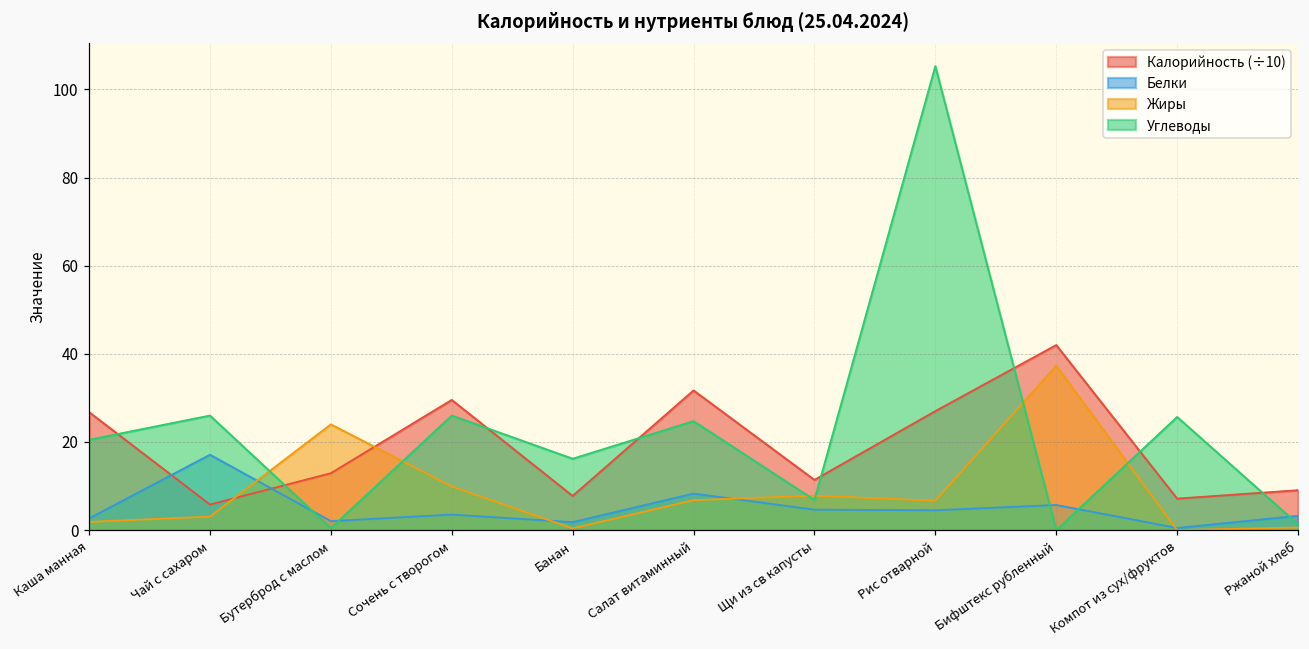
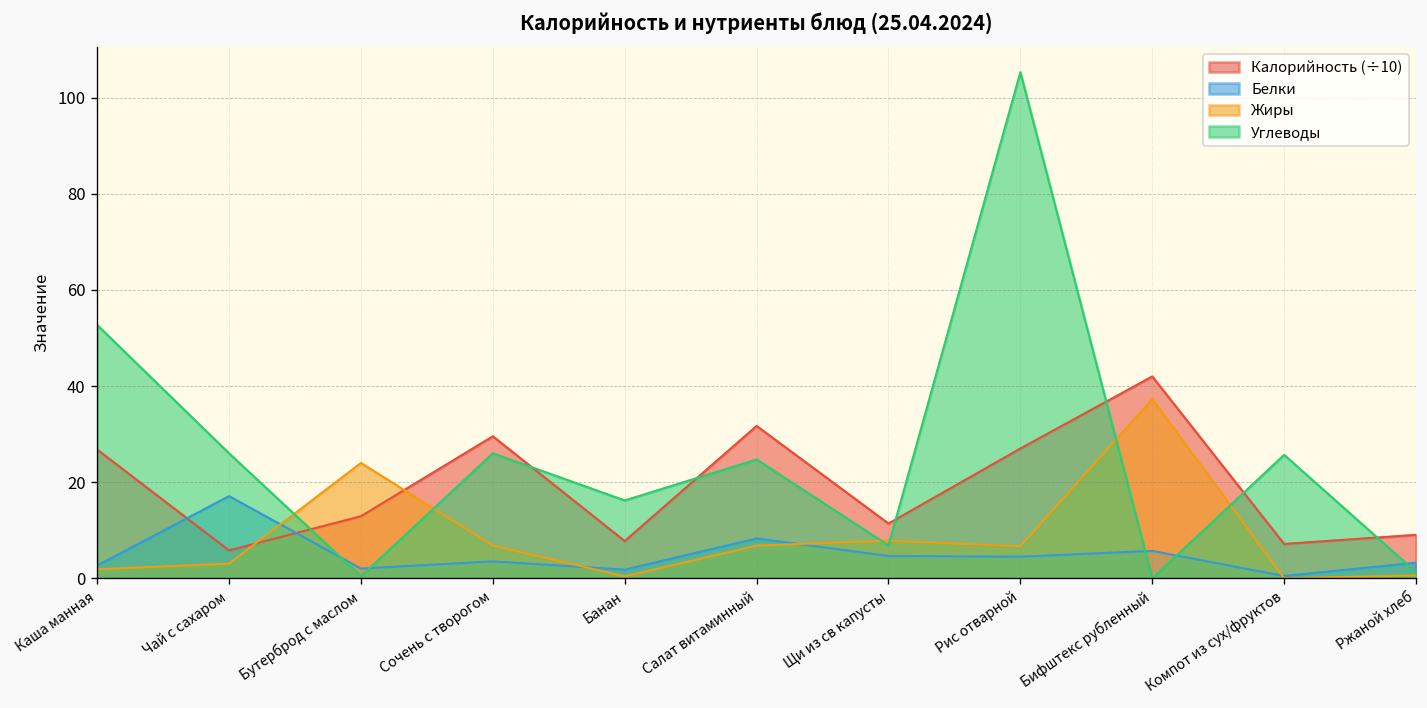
Углеводы, Каша манная: 21 -> 53
Жиры, Сочень с творогом: 10 -> 7
